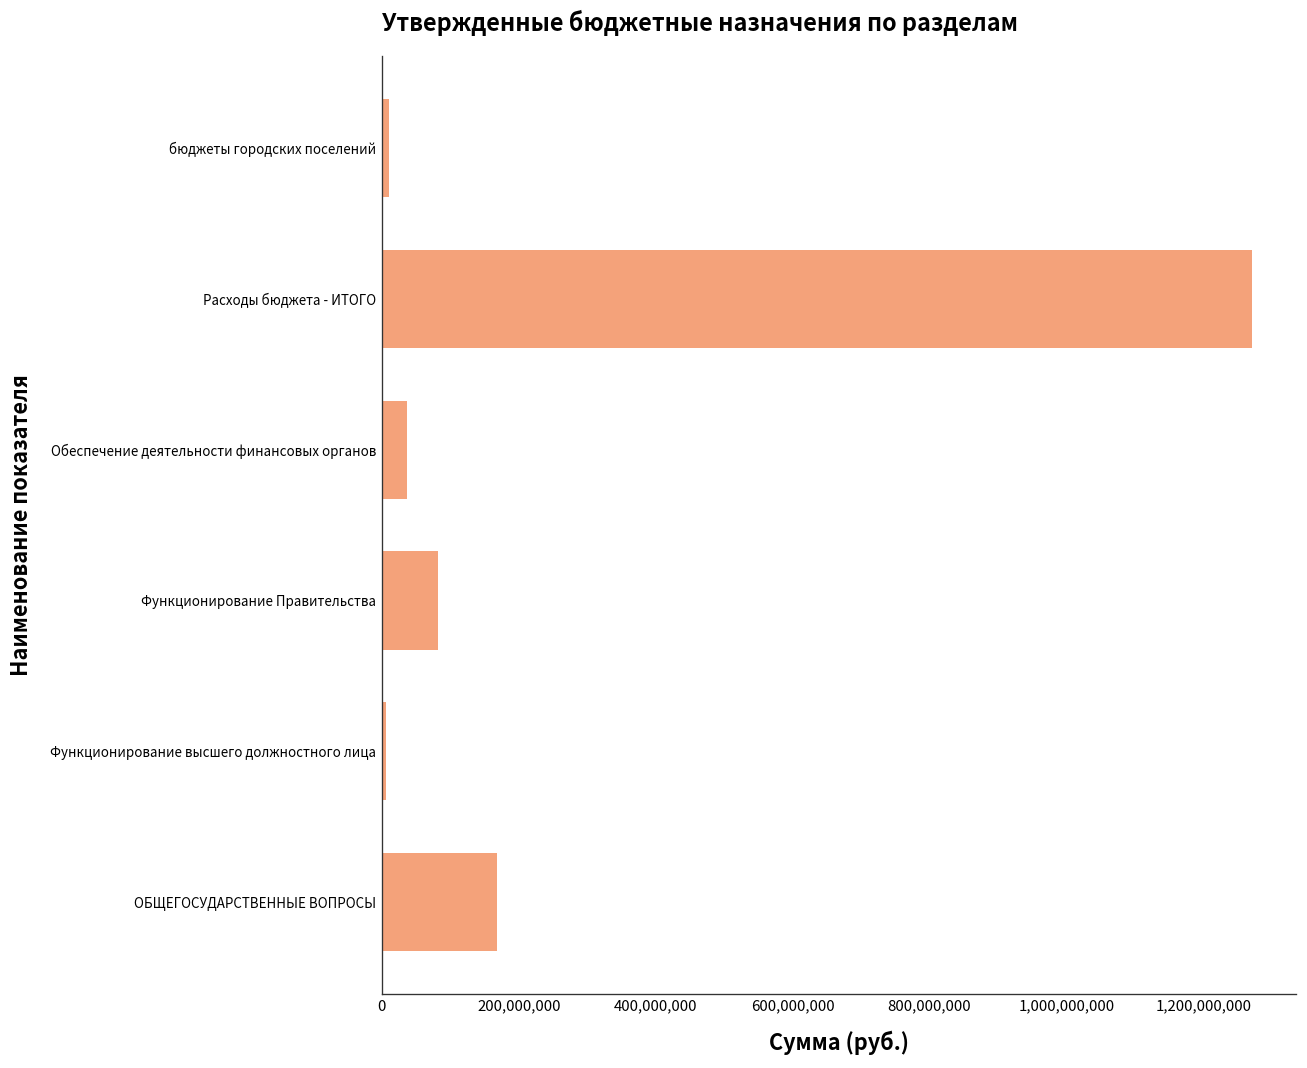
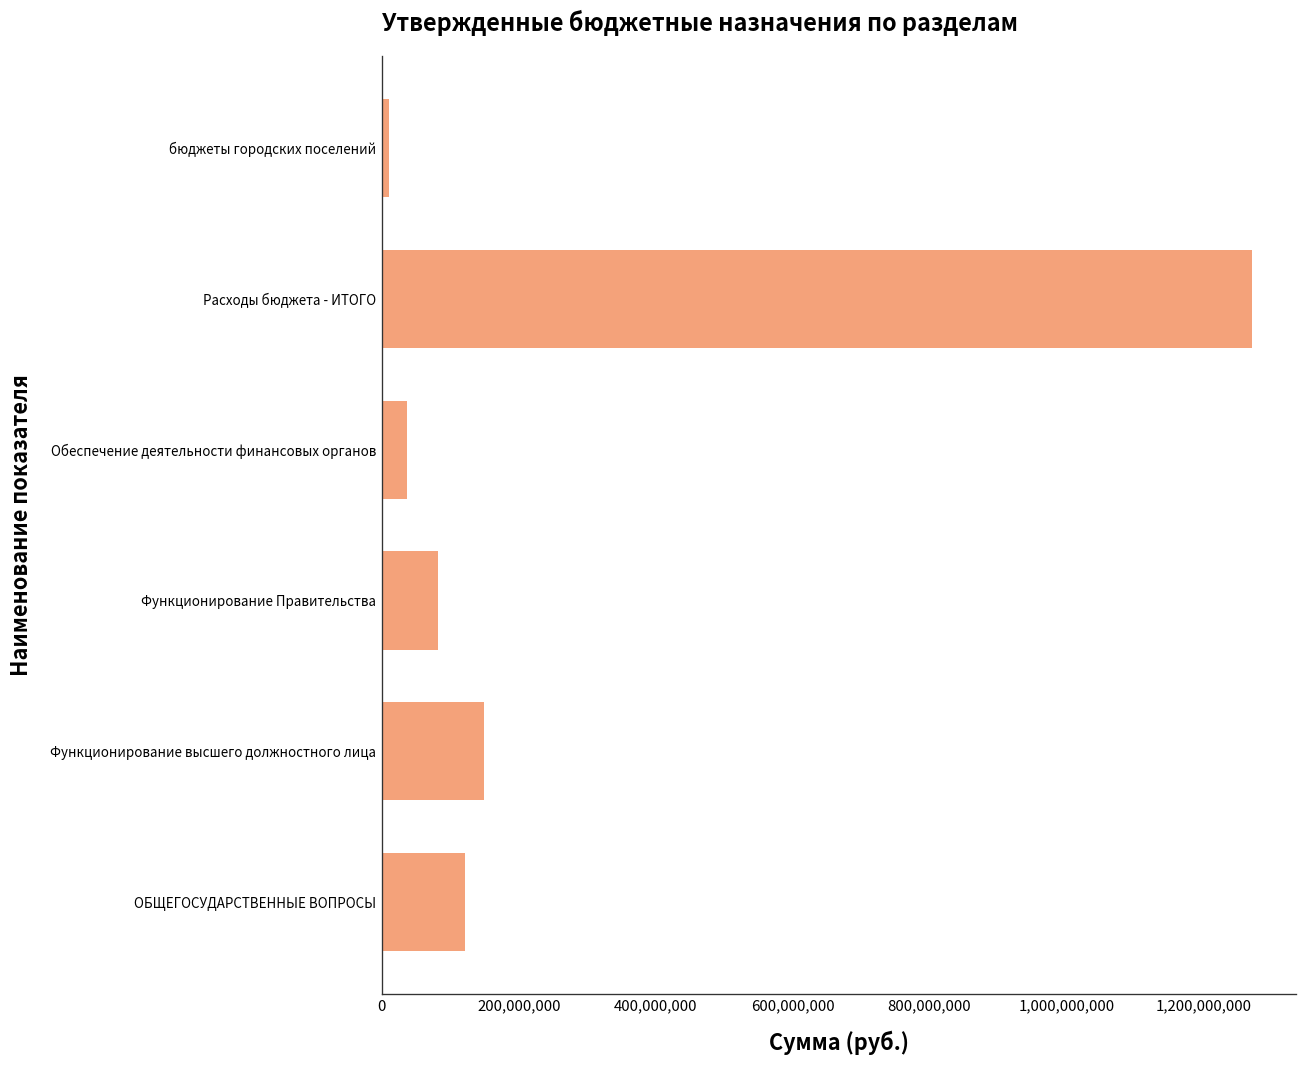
Функционирование высшего должностного лица: 10,000,000 -> 150,000,000
ОБЩЕГОСУДАРСТВЕННЫЕ ВОПРОСЫ: 170,000,000 -> 120,000,000
